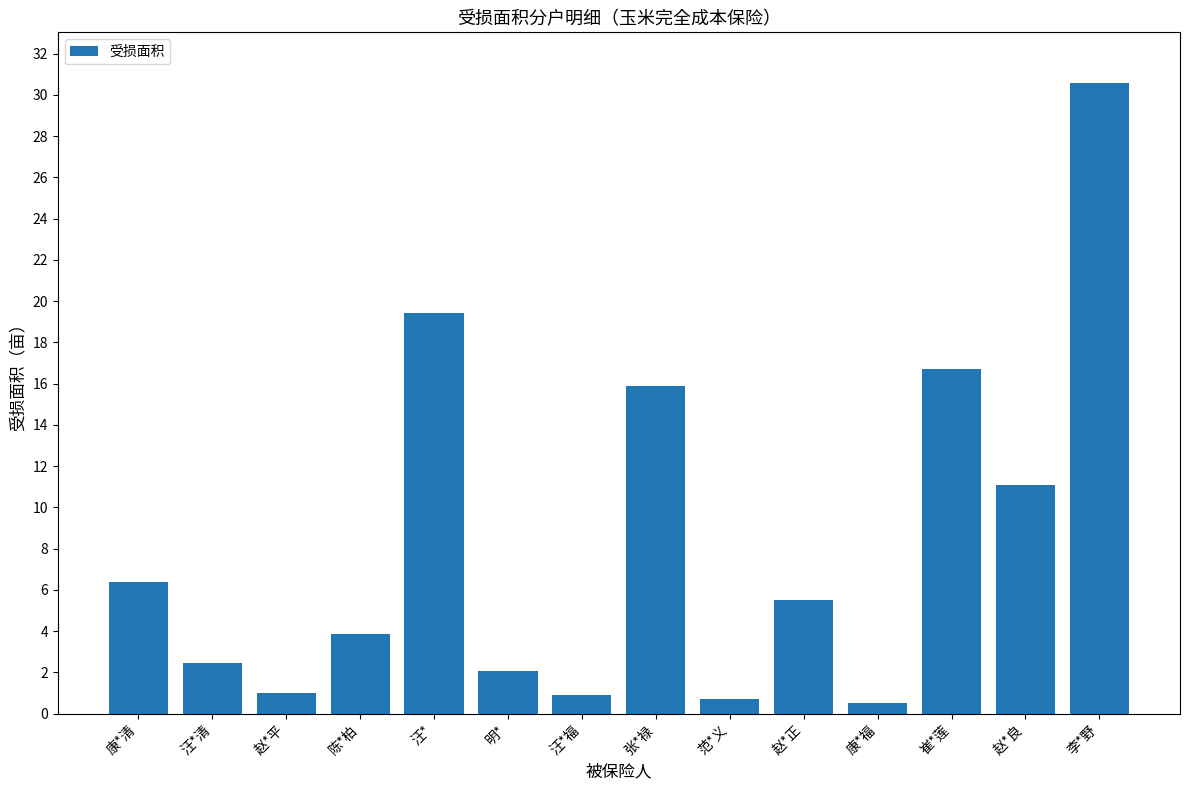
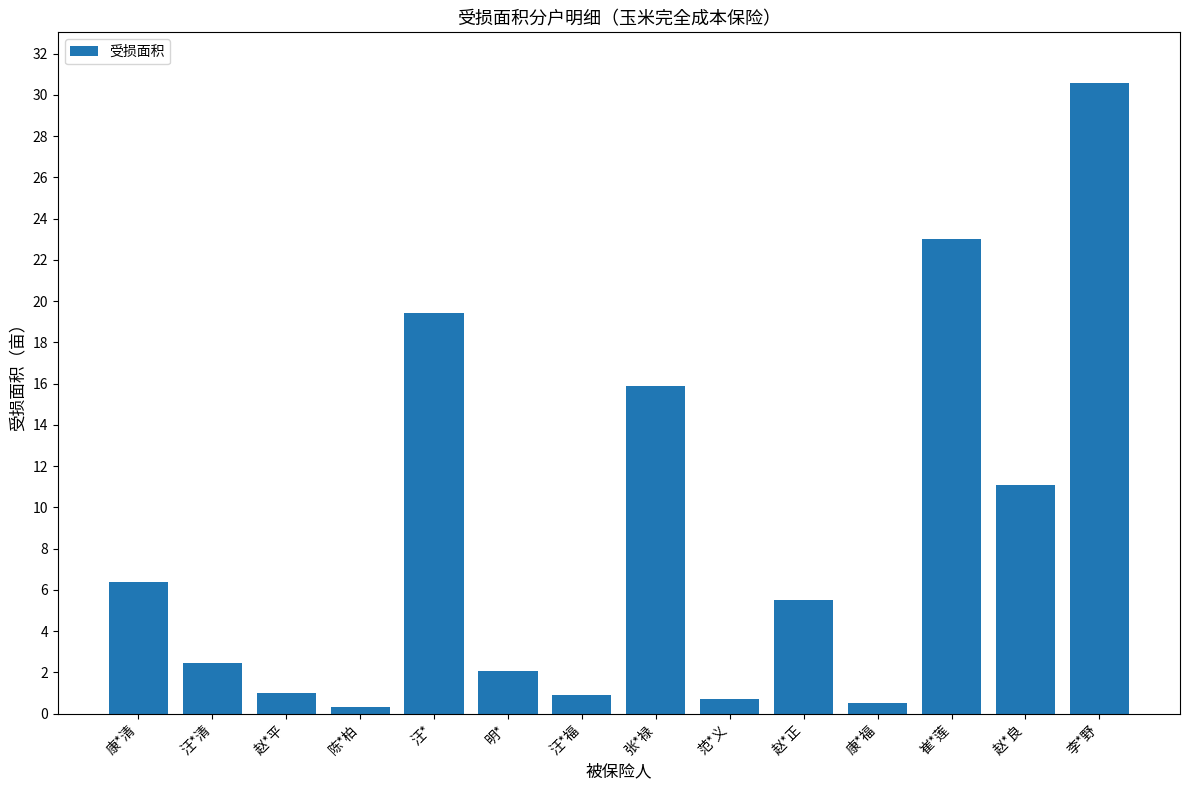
陈*柏: 3.8 -> 0.3
崔*莲: 16.7 -> 23.0
